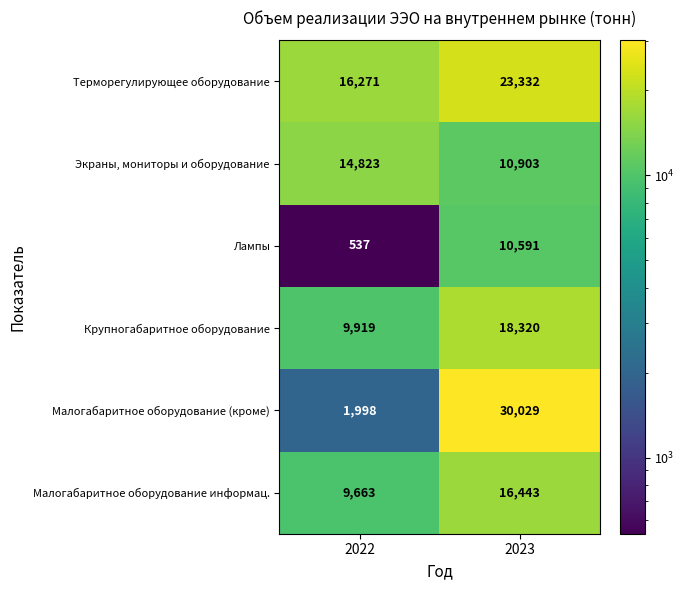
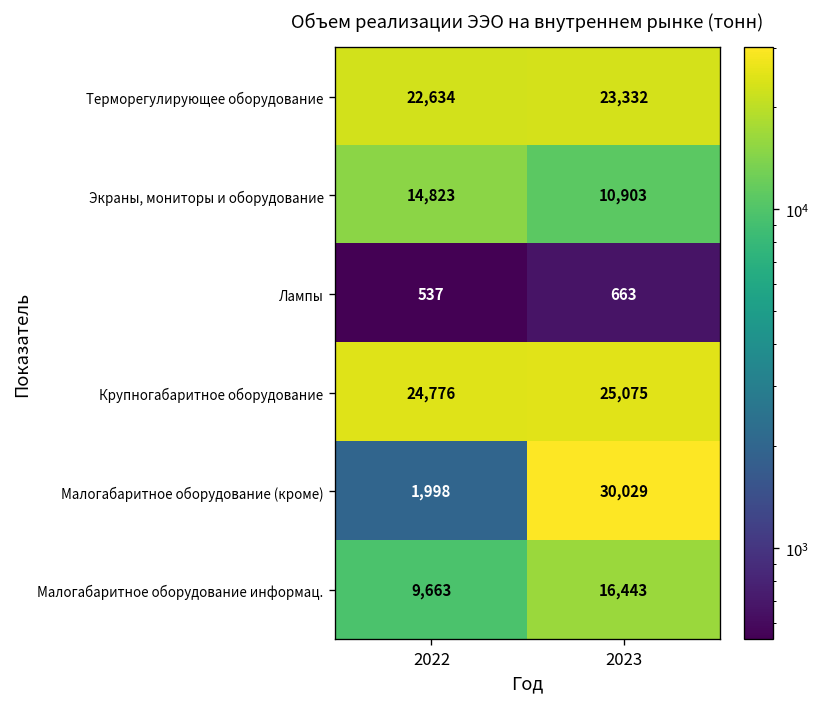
Терморегулирующее оборудование, 2022: 16,271 -> 22,634
Лампы, 2023: 10,591 -> 663
Крупногабаритное оборудование, 2022: 9,919 -> 24,776
Крупногабаритное оборудование, 2023: 18,320 -> 25,075
